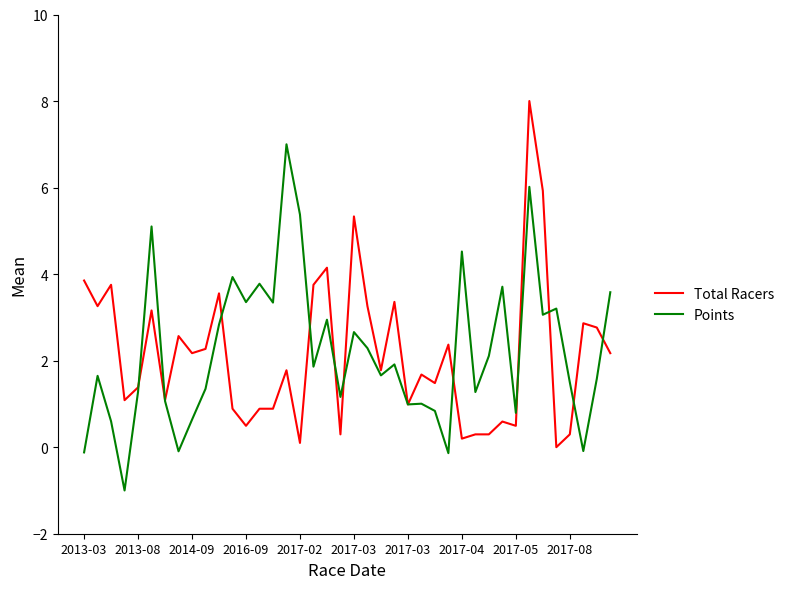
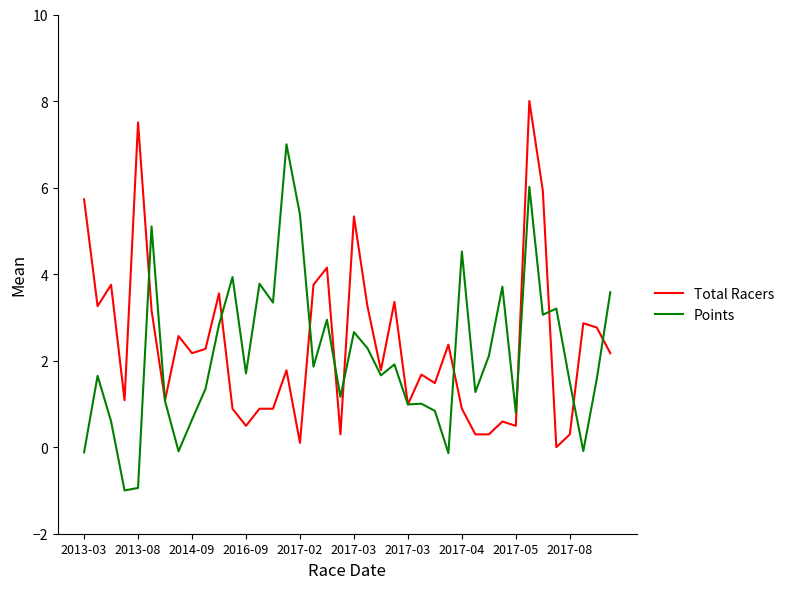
Total Racers, 2013-03: 3.9 -> 5.7
Total Racers, 2013-08: 1.4 -> 7.5
Points, 2013-08: 1.3 -> -0.9
Points, 2016-09: 3.4 -> 1.7
Total Racers, 2017-04: 0.2 -> 0.9
